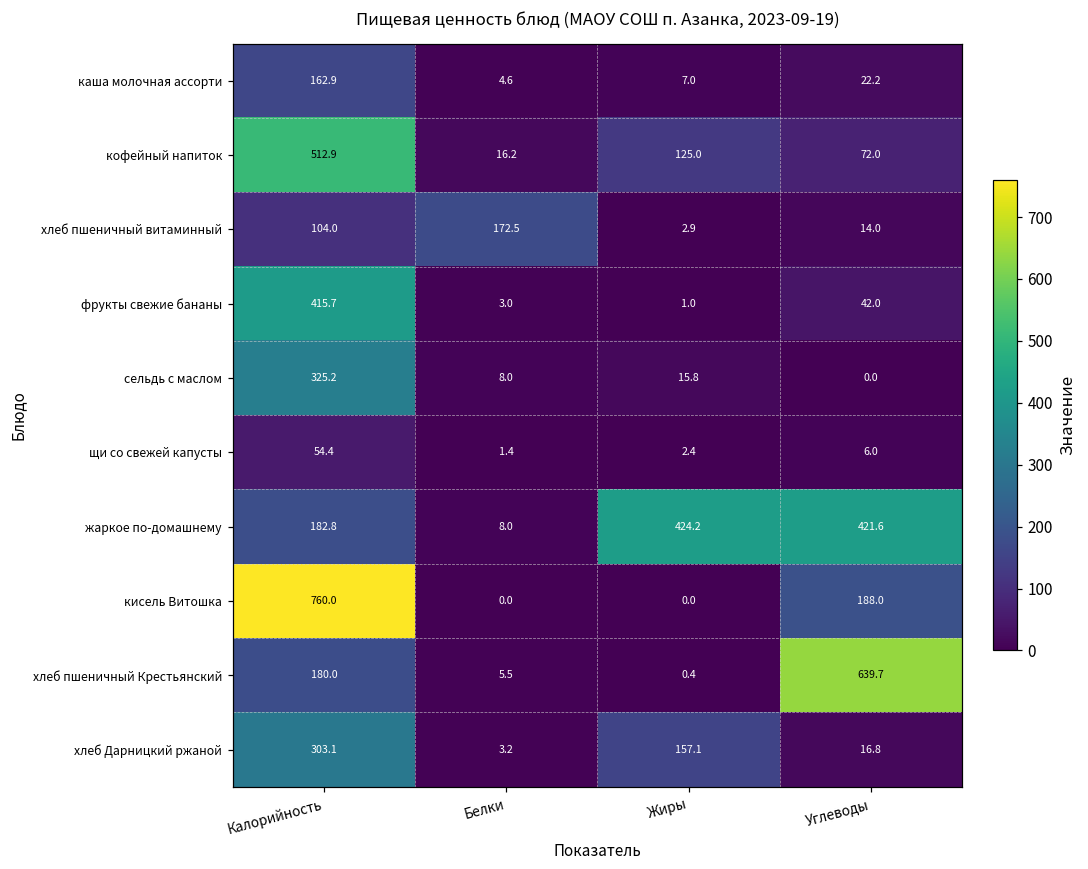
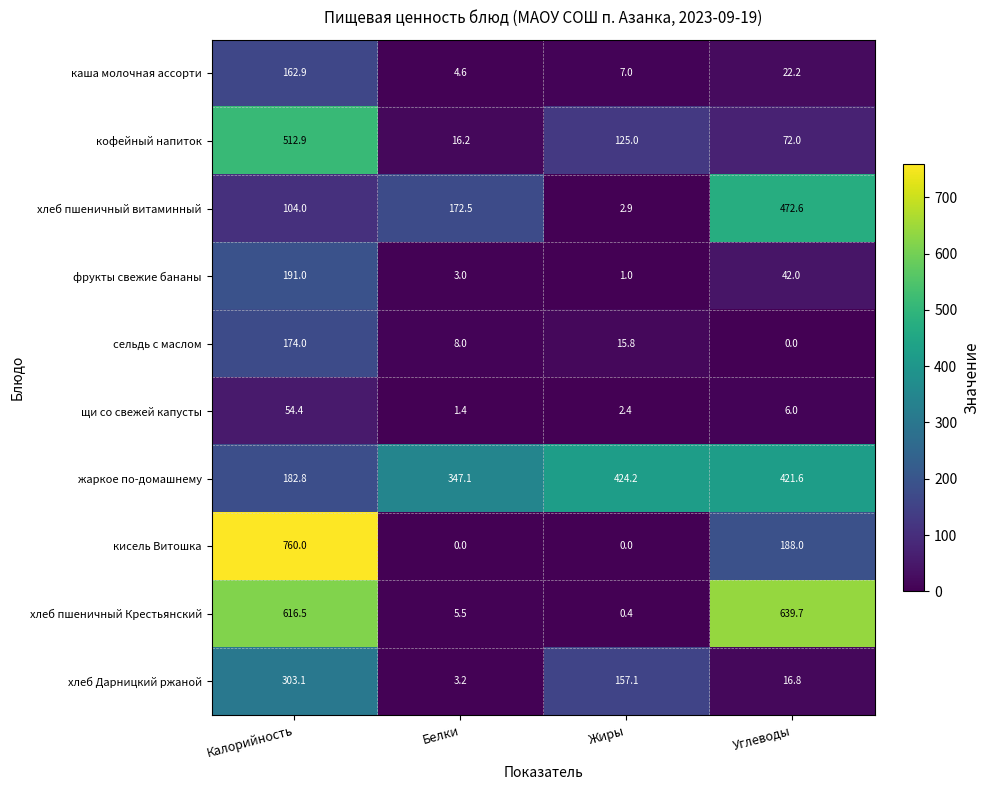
хлеб пшеничный витаминный, Углеводы: 14.0 -> 472.6
фрукты свежие бананы, Калорийность: 415.7 -> 191.0
сельдь с маслом, Калорийность: 325.2 -> 174.0
жаркое по-домашнему, Белки: 8.0 -> 347.1
хлеб пшеничный Крестьянский, Калорийность: 180.0 -> 616.5
